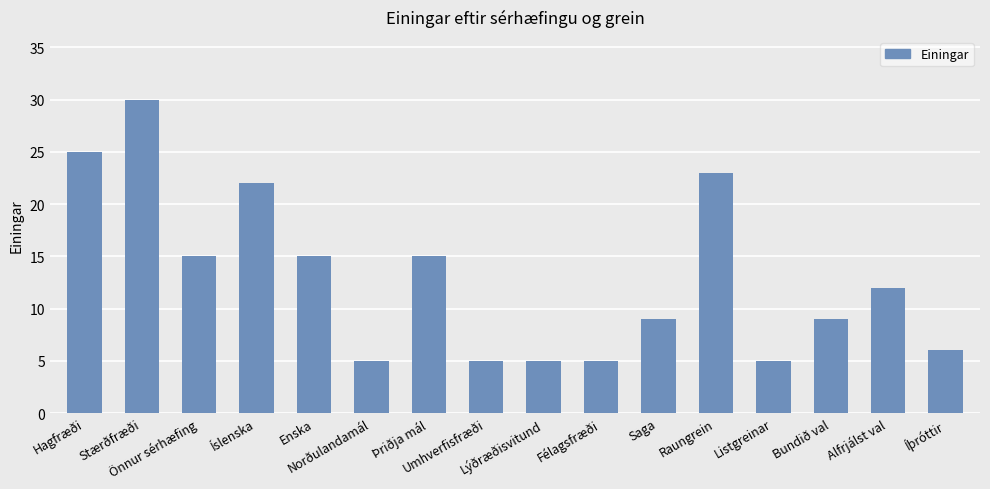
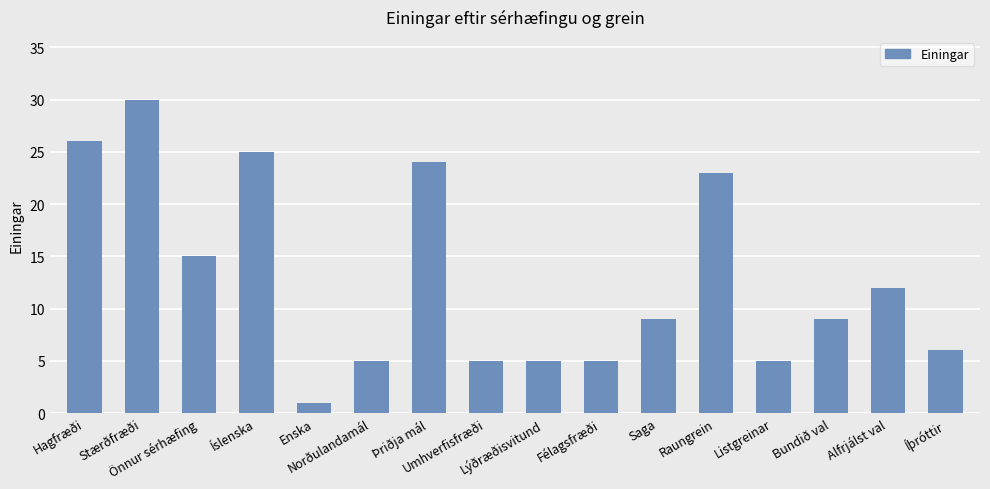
Hagfræði: 25 -> 26
Íslenska: 22 -> 25
Enska: 15 -> 1
Þriðja mál: 15 -> 24
